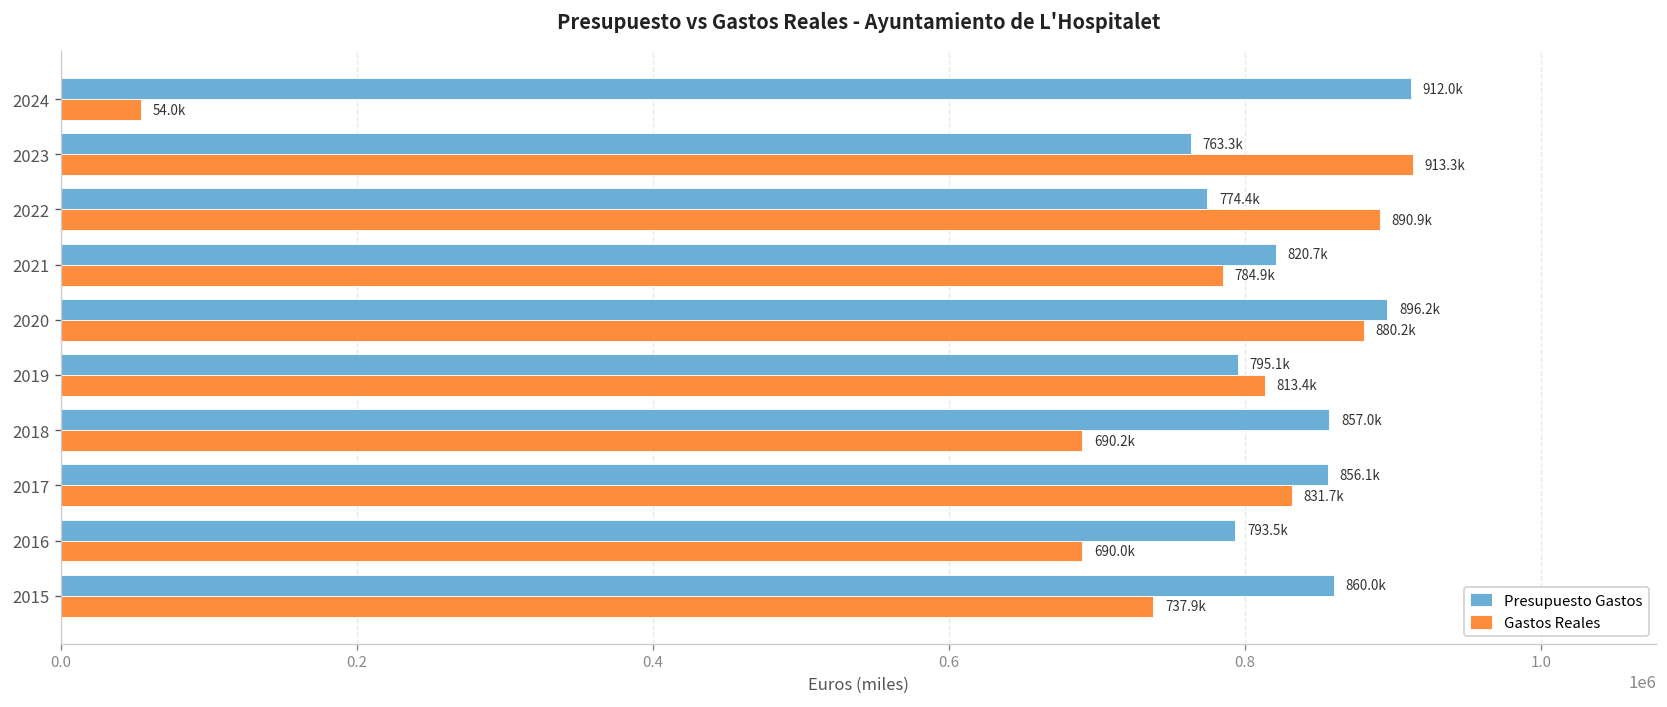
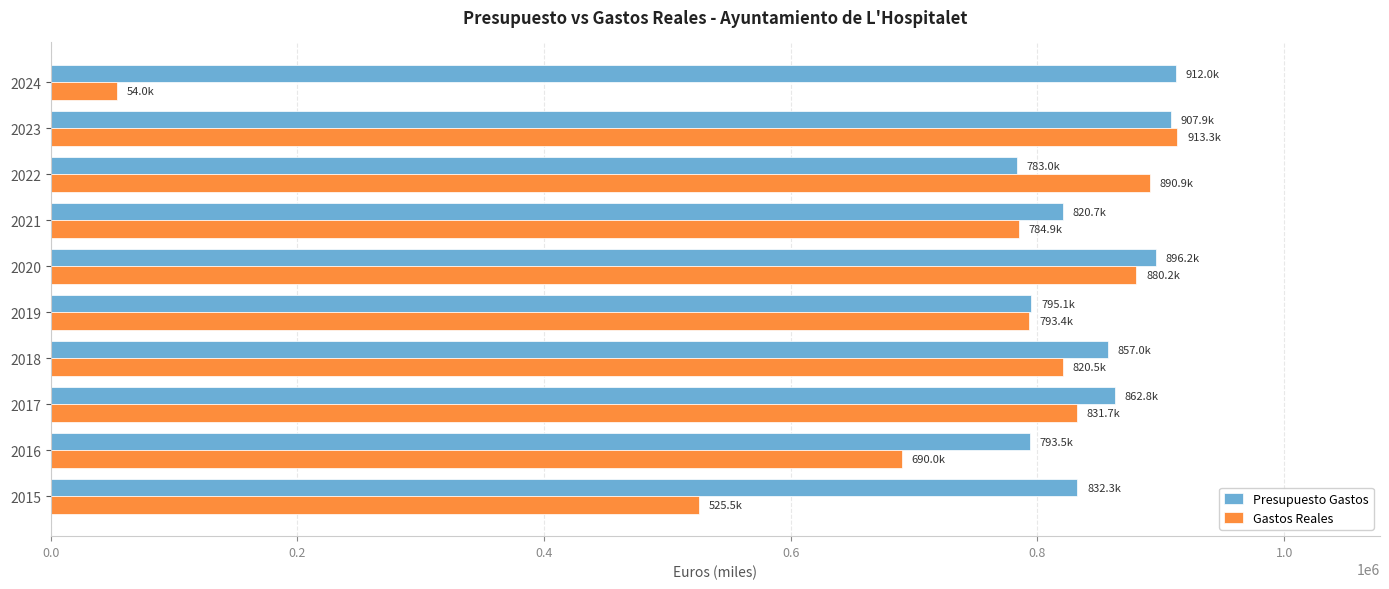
Presupuesto Gastos, 2023: 763.3k -> 907.9k
Presupuesto Gastos, 2022: 774.4k -> 783.0k
Gastos Reales, 2019: 813.4k -> 793.4k
Gastos Reales, 2018: 690.2k -> 820.5k
Presupuesto Gastos, 2017: 856.1k -> 862.8k
Presupuesto Gastos, 2015: 860.0k -> 832.3k
Gastos Reales, 2015: 737.9k -> 525.5k
